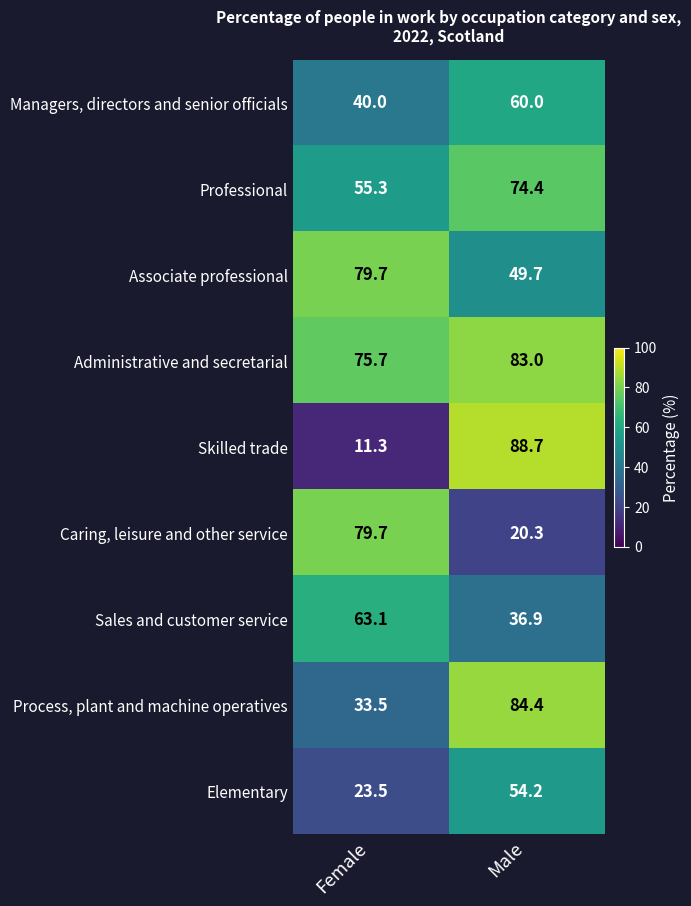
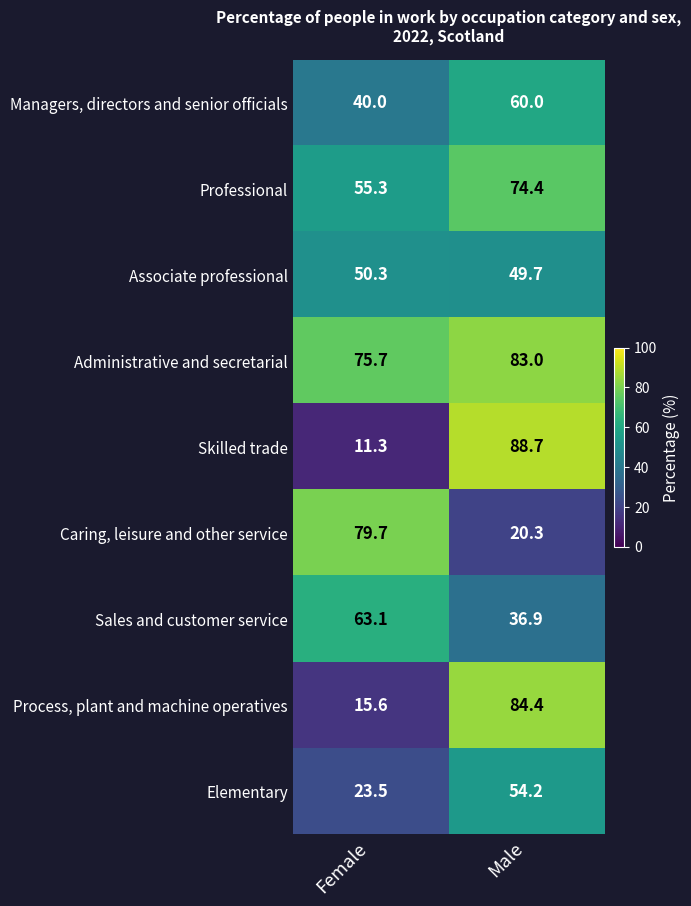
Associate professional, Female: 79.7 -> 50.3
Process, plant and machine operatives, Female: 33.5 -> 15.6
